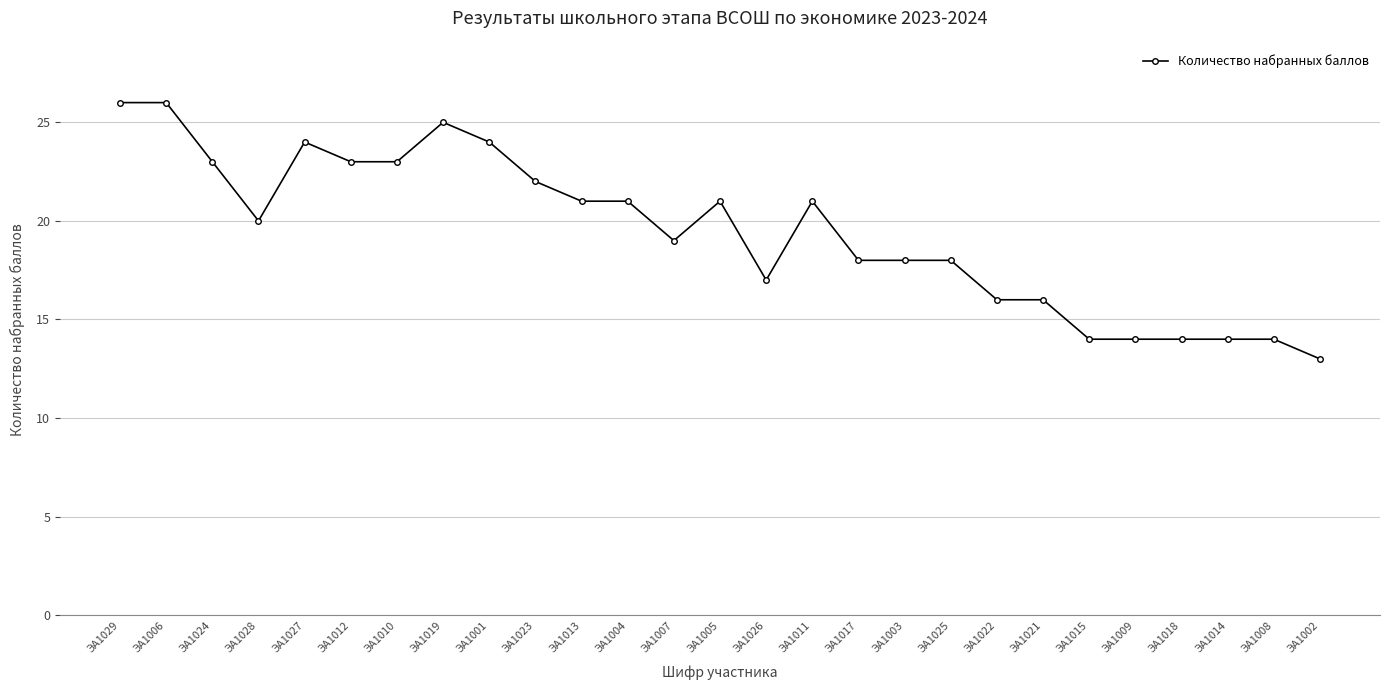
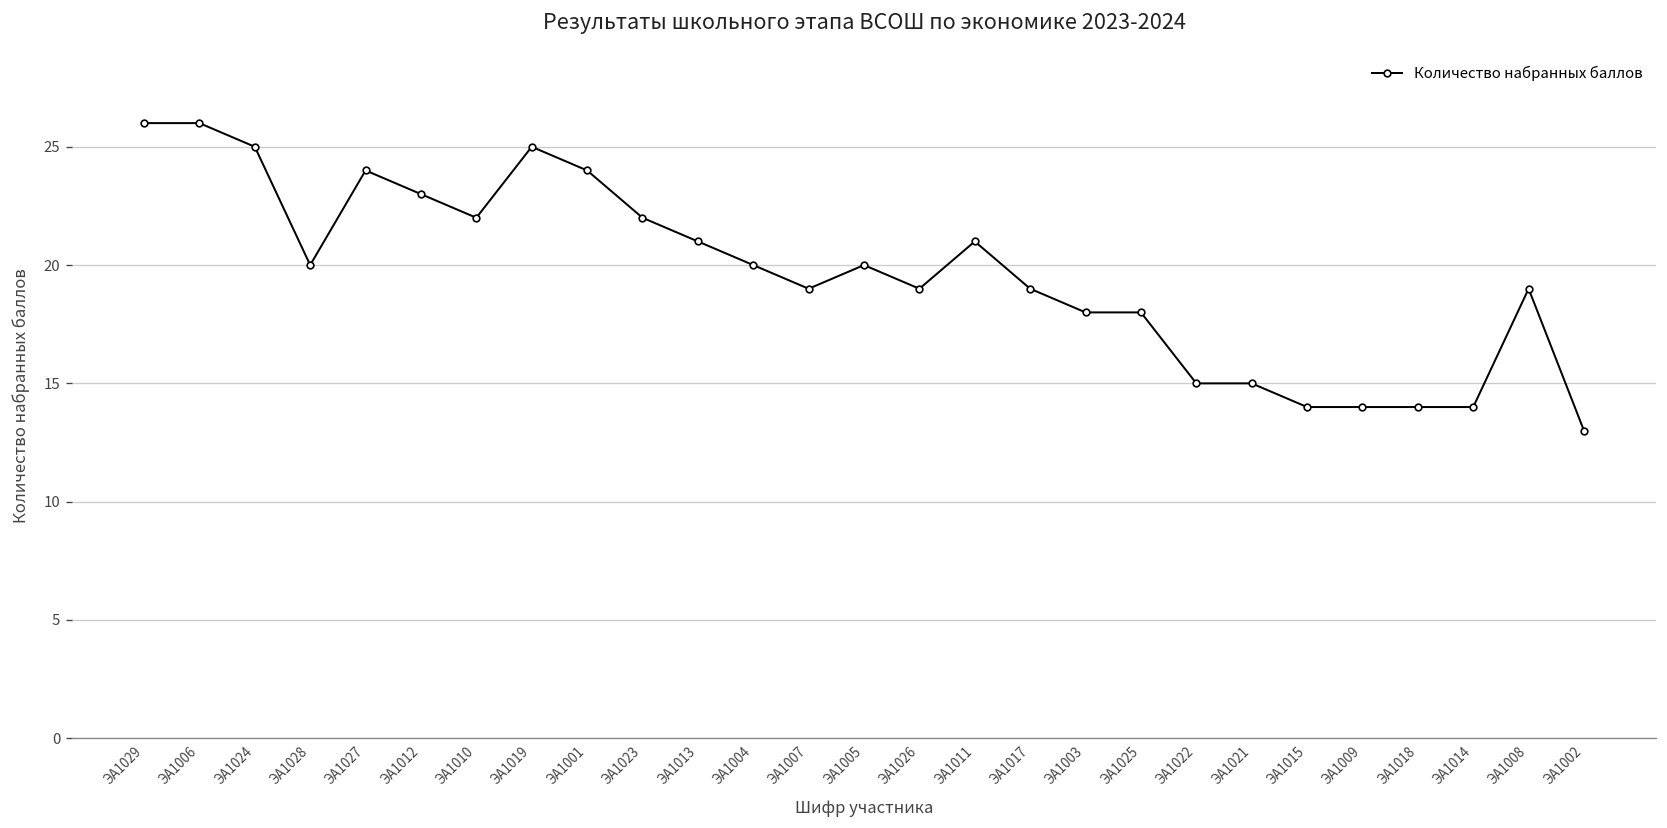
ЭА1024: 23 -> 25
ЭА1010: 23 -> 22
ЭА1004: 21 -> 20
ЭА1005: 21 -> 20
ЭА1026: 17 -> 19
ЭА1017: 18 -> 19
ЭА1022: 16 -> 15
ЭА1021: 16 -> 15
ЭА1008: 14 -> 19
